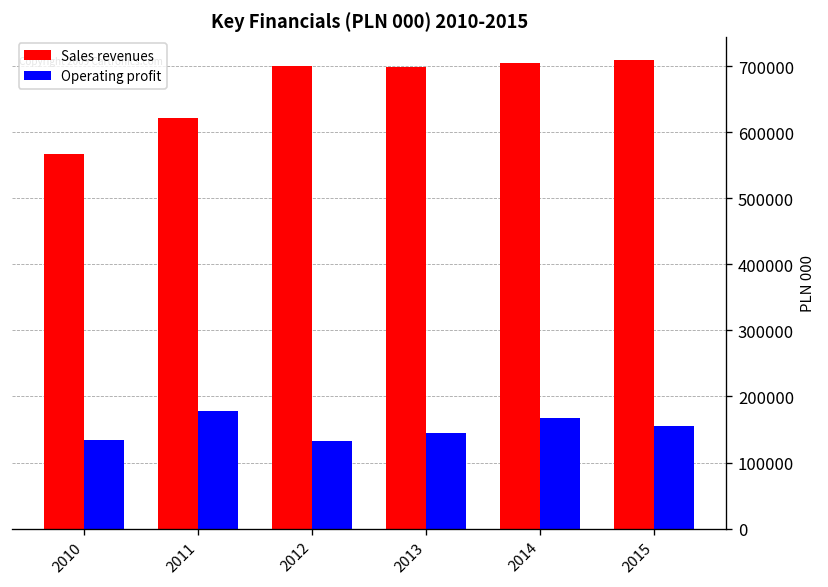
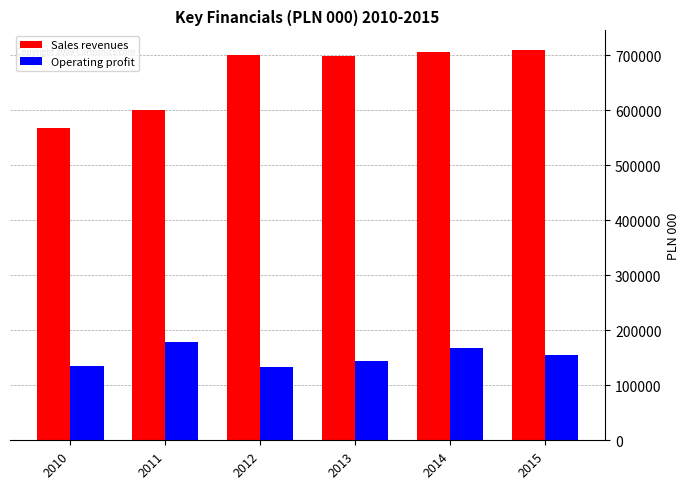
Sales revenues, 2011: 620000 -> 600000
